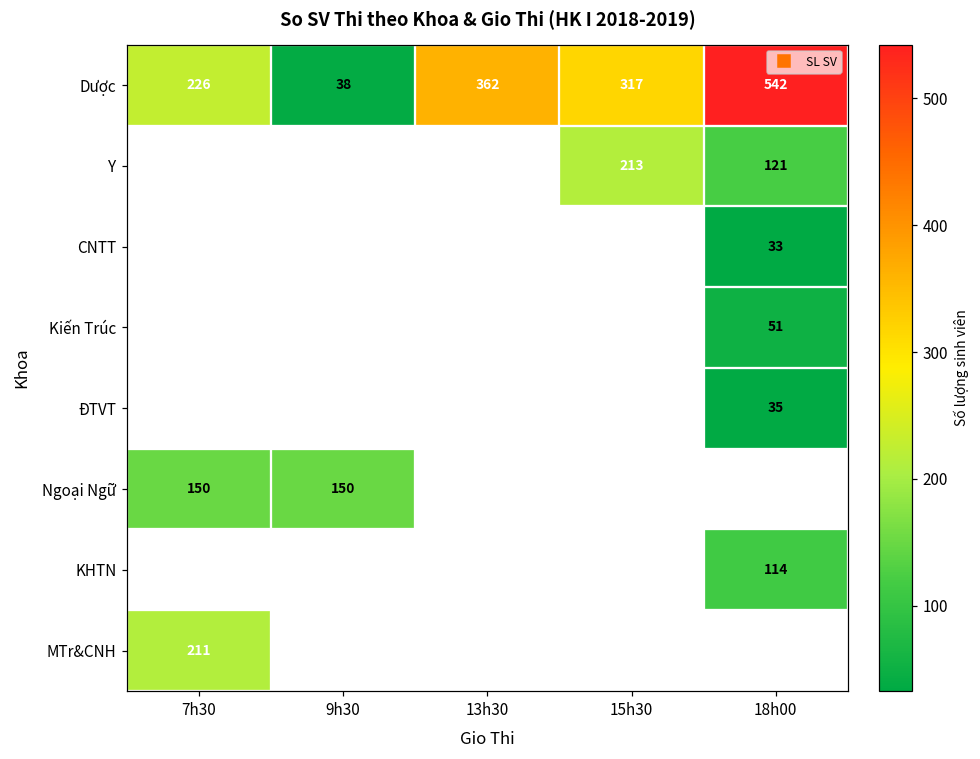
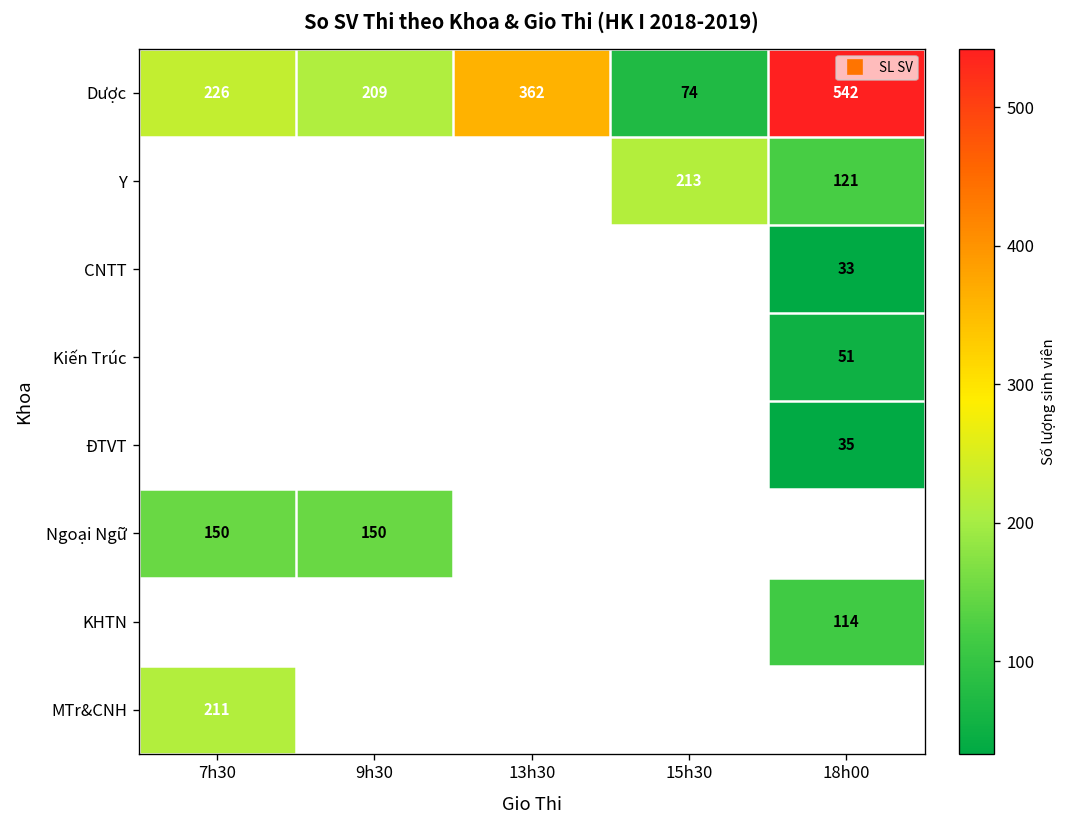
Dược, 9h30: 38 -> 209
Dược, 15h30: 317 -> 74
